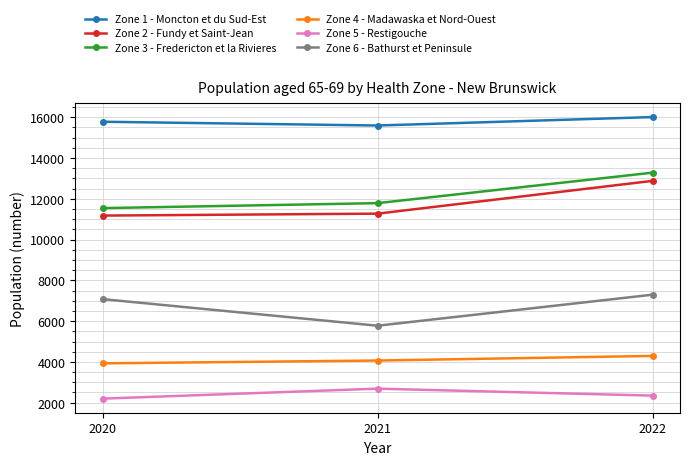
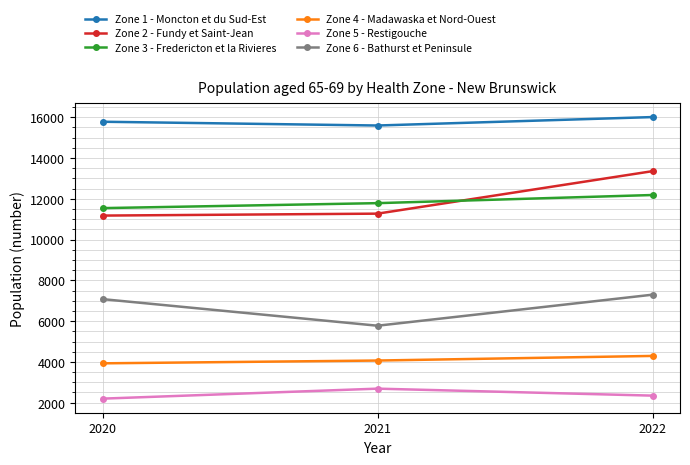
Zone 2 - Fundy et Saint-Jean, 2022: 12900 -> 13400
Zone 3 - Fredericton et la Rivieres, 2022: 13300 -> 12200
